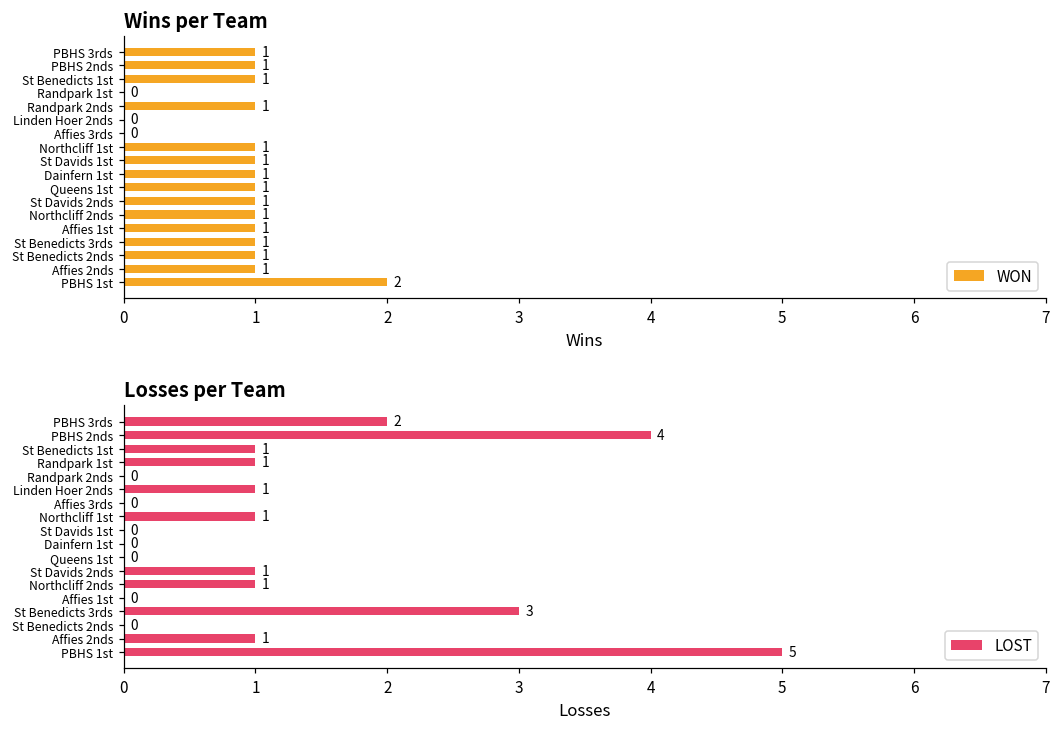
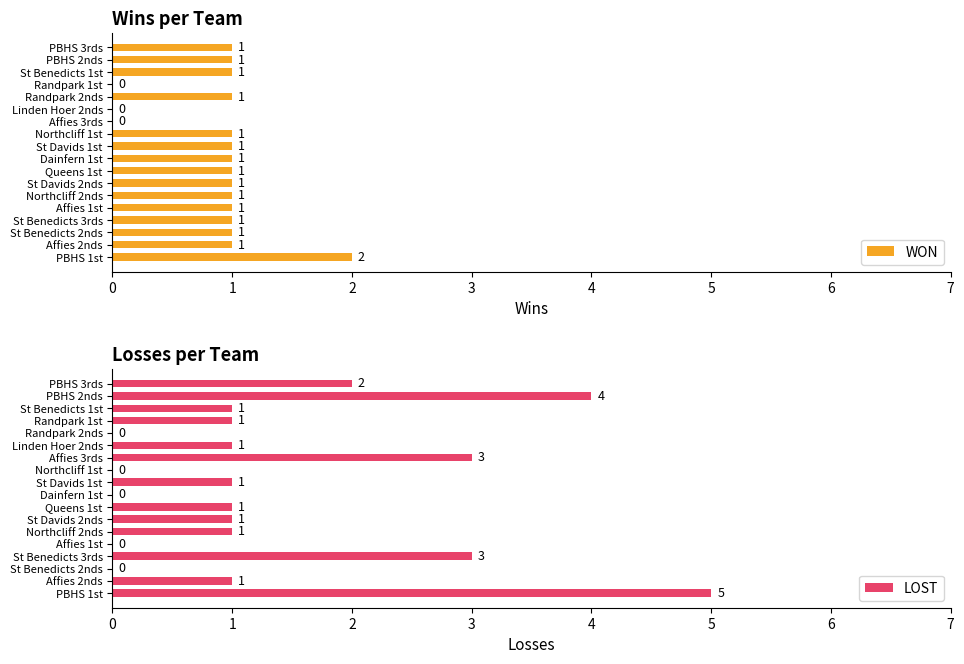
Losses per Team, Affies 3rds: 0 -> 3
Losses per Team, Northcliff 1st: 1 -> 0
Losses per Team, St Davids 1st: 0 -> 1
Losses per Team, Queens 1st: 0 -> 1
